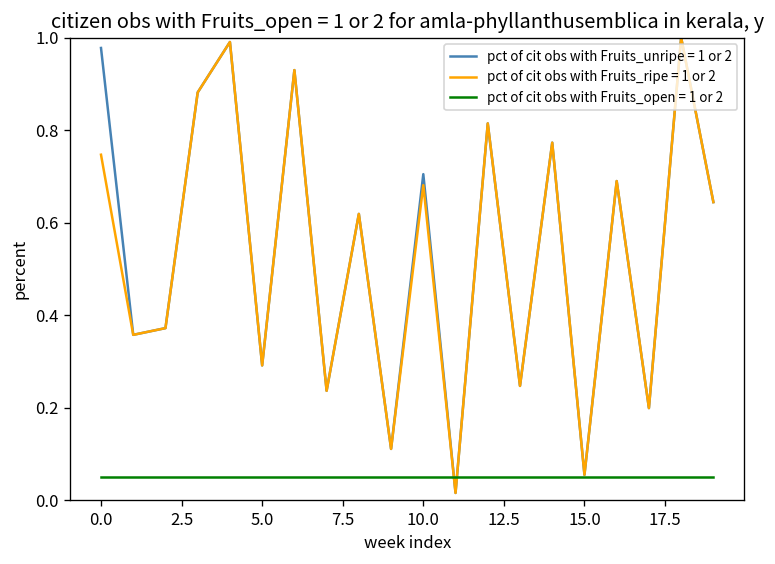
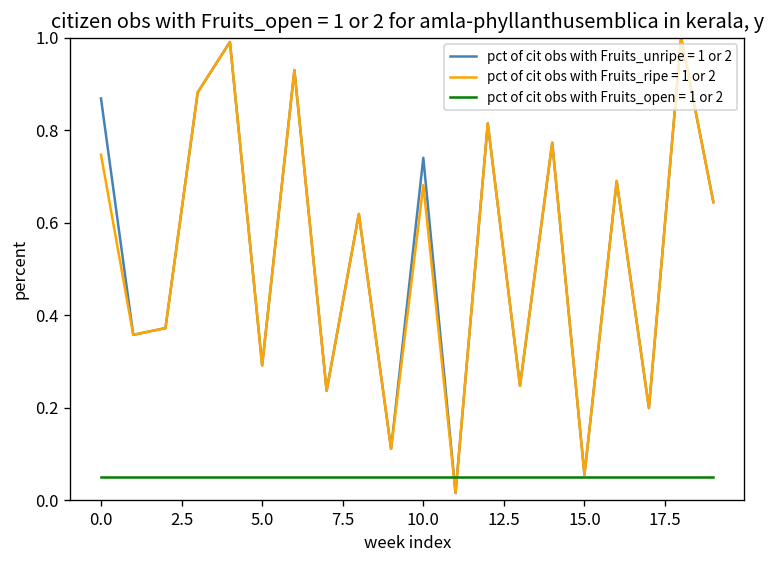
pct of cit obs with Fruits_unripe = 1 or 2, 0.0: 0.98 -> 0.87
pct of cit obs with Fruits_unripe = 1 or 2, 10.0: 0.70 -> 0.74
